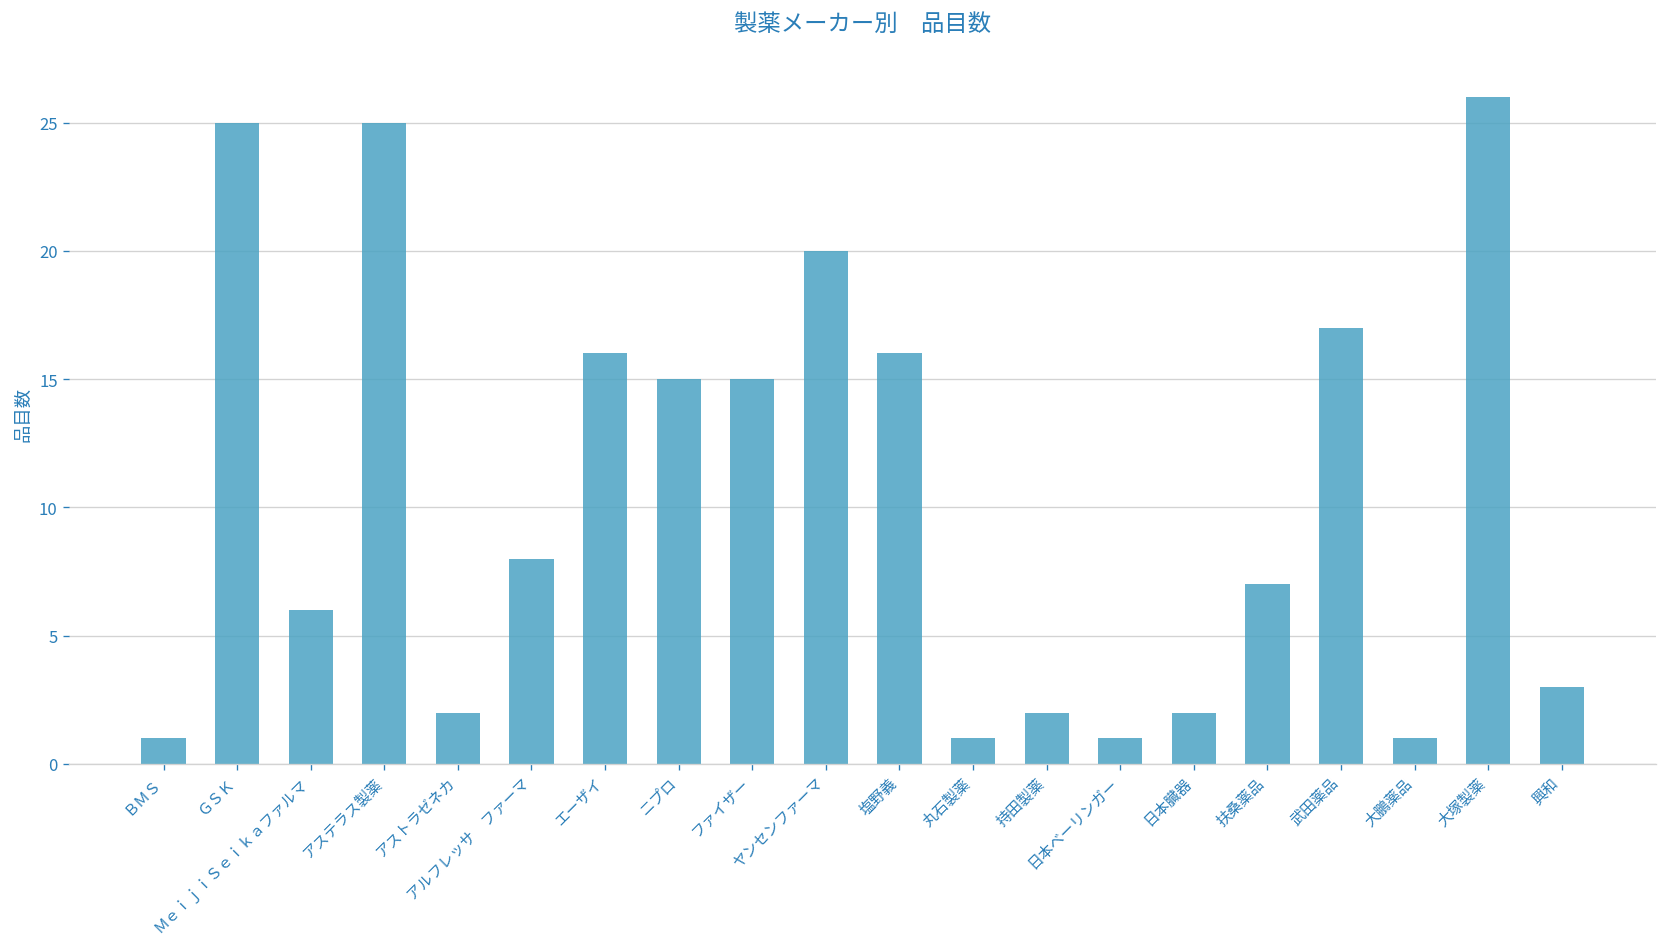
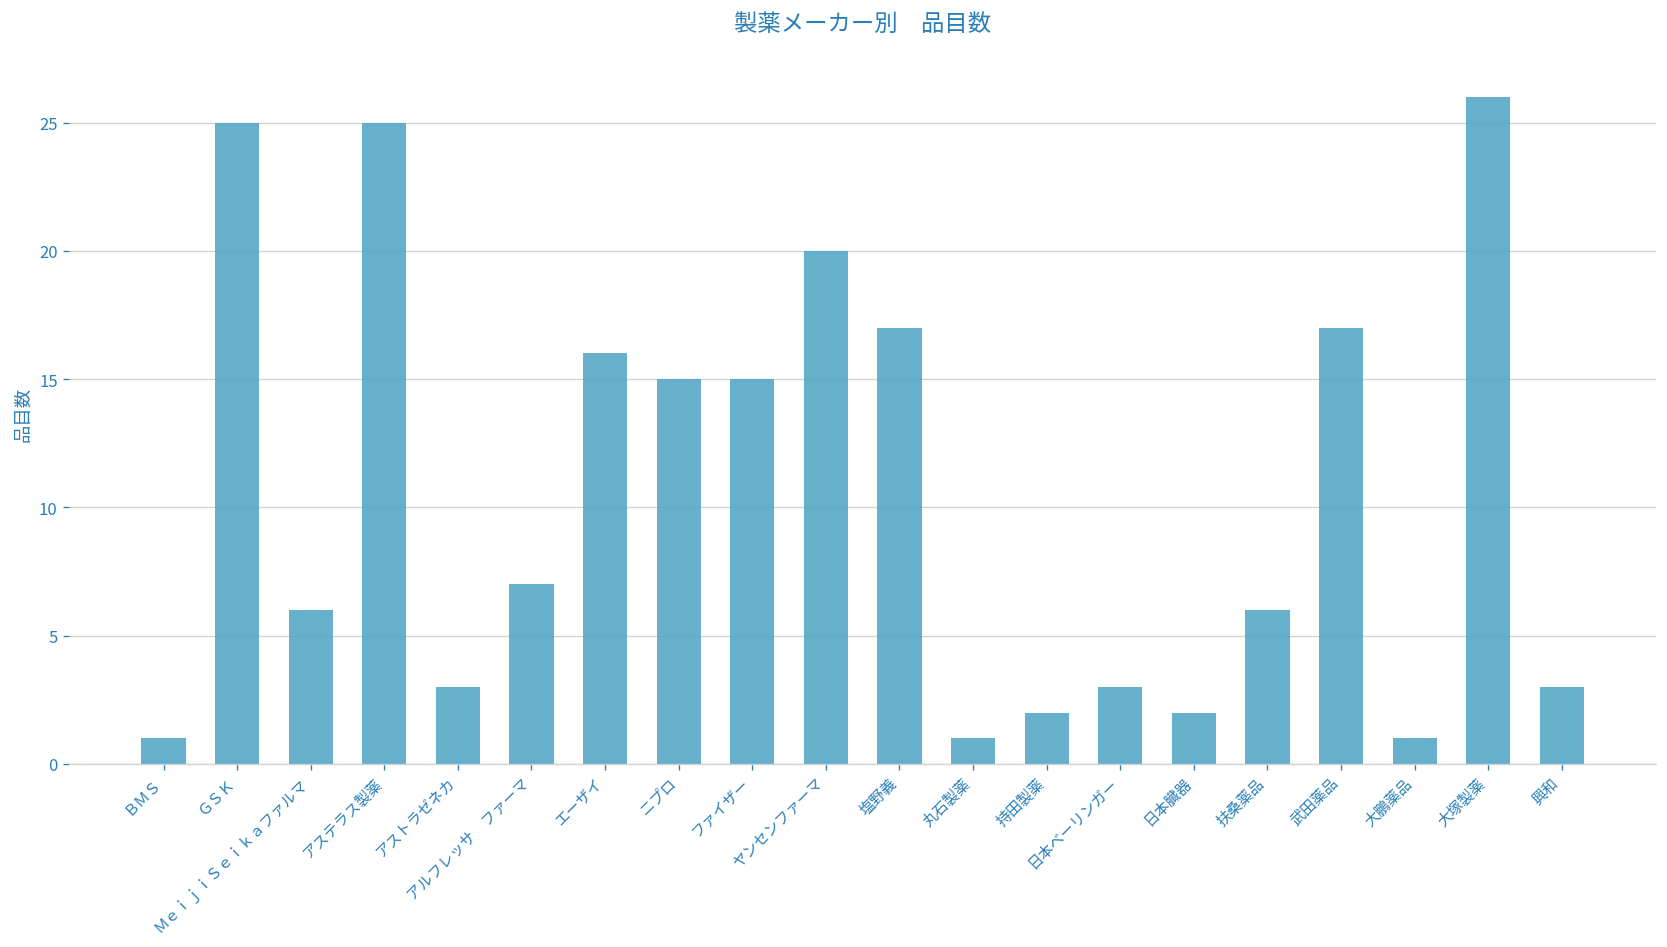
アストラゼネカ: 2 -> 3
アルフレッサ ファーマ: 8 -> 7
塩野義: 16 -> 17
日本ベーリンガー: 1 -> 3
扶桑薬品: 7 -> 6
